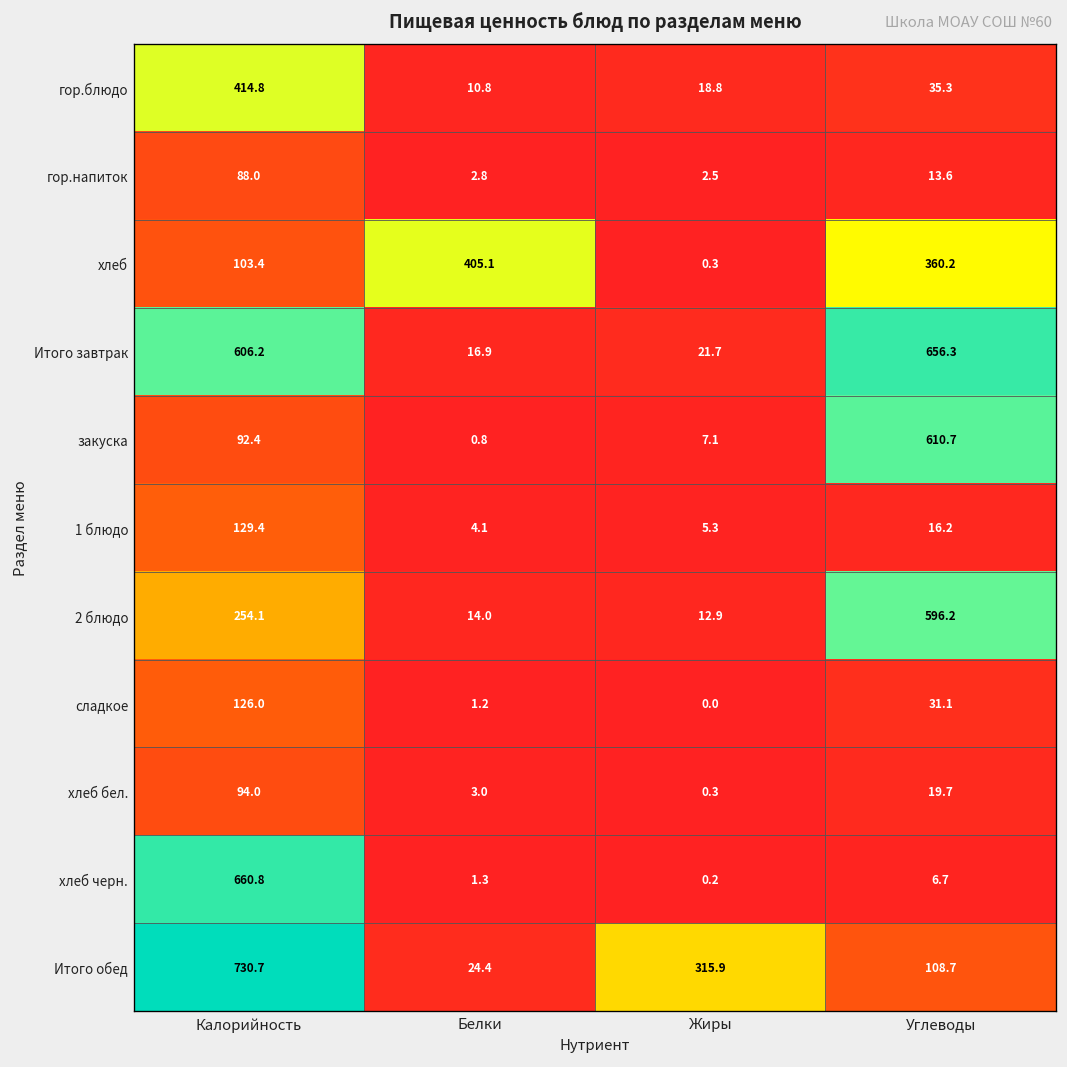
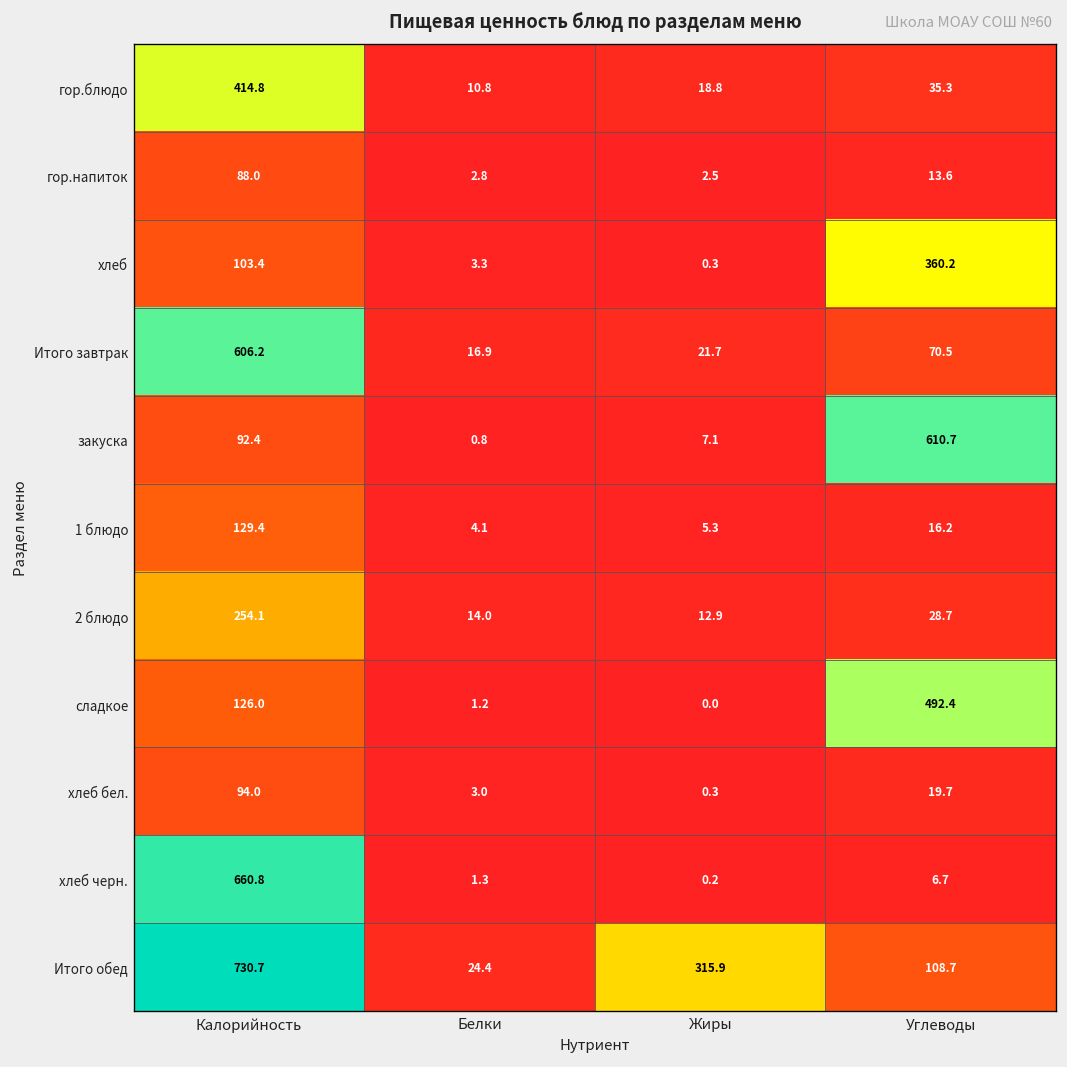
хлеб, Белки: 405.1 -> 3.3
Итого завтрак, Углеводы: 656.3 -> 70.5
2 блюдо, Углеводы: 596.2 -> 28.7
сладкое, Углеводы: 31.1 -> 492.4
